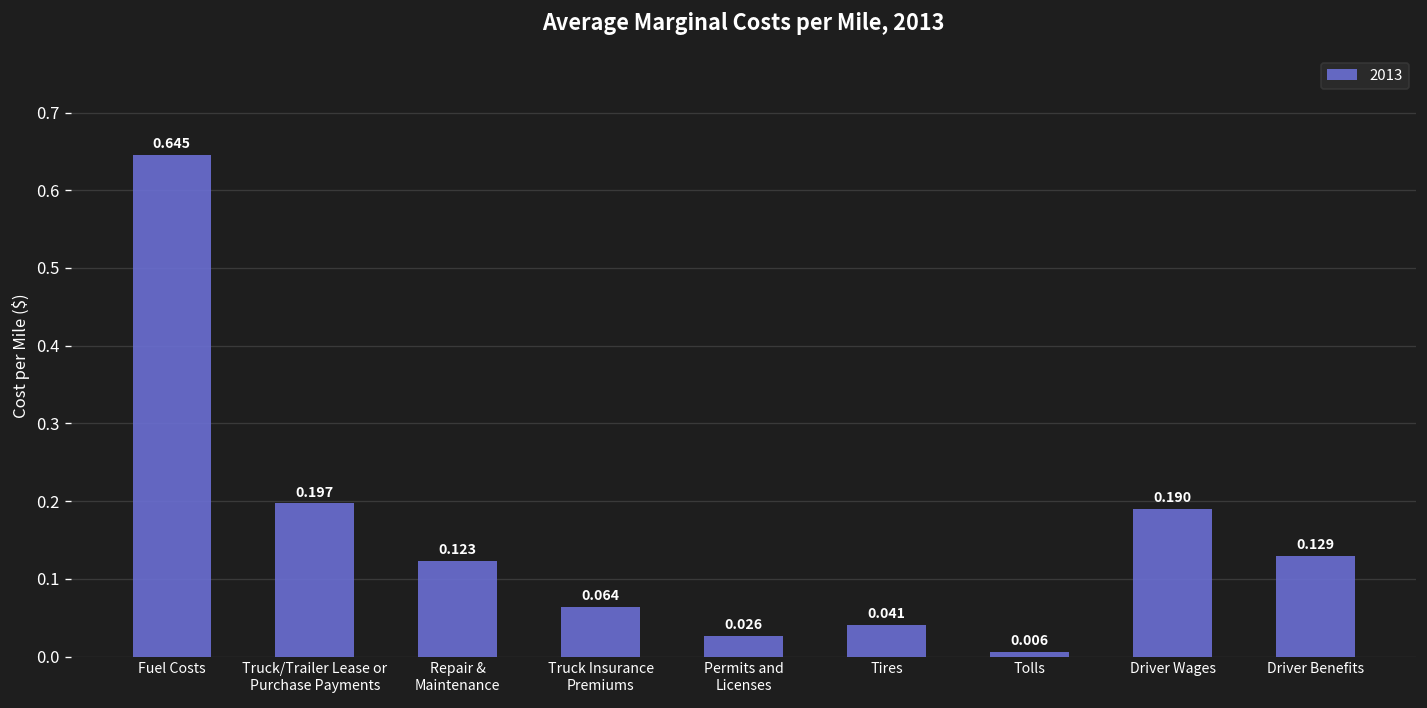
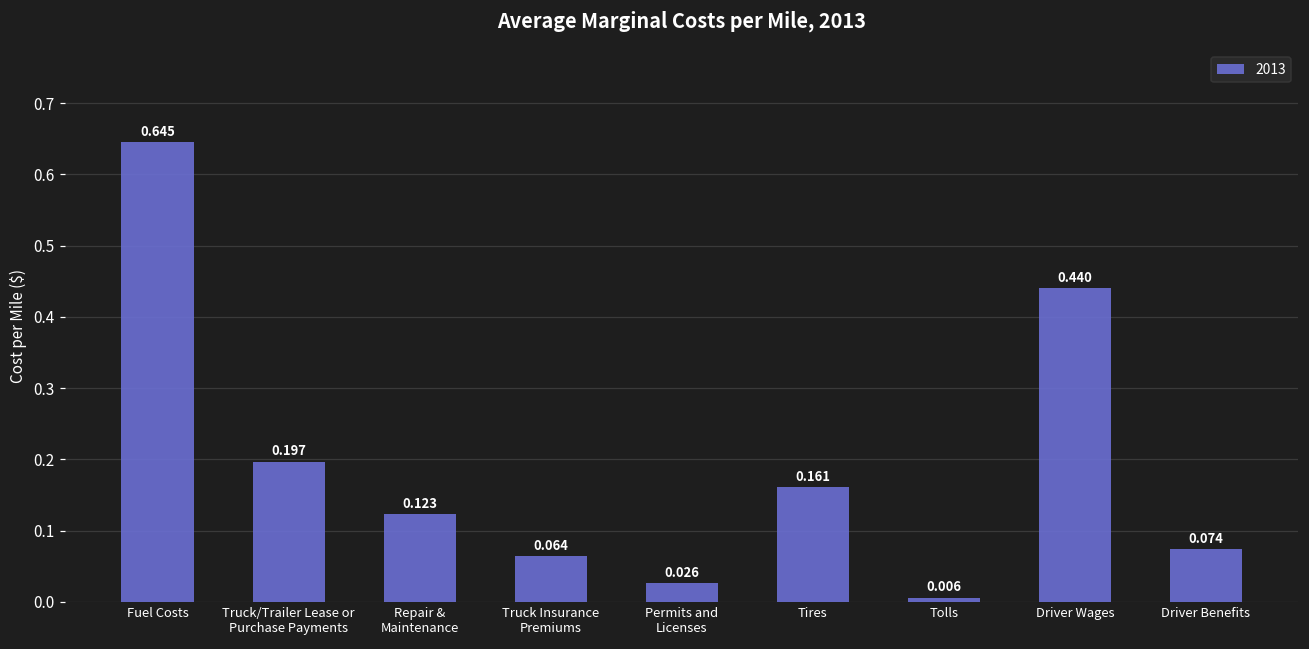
Tires: 0.041 -> 0.161
Driver Wages: 0.190 -> 0.440
Driver Benefits: 0.129 -> 0.074
